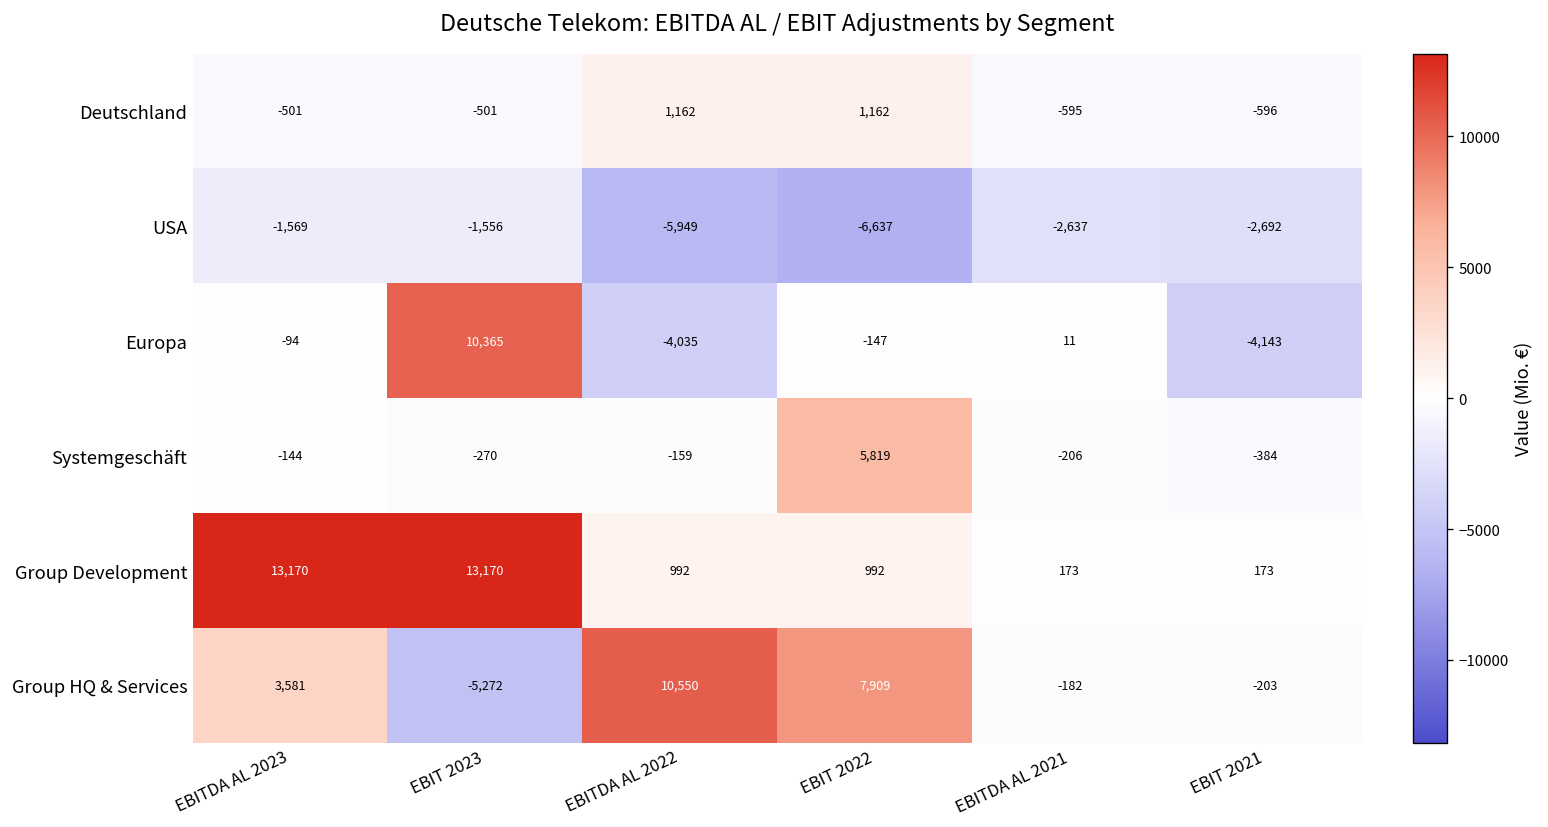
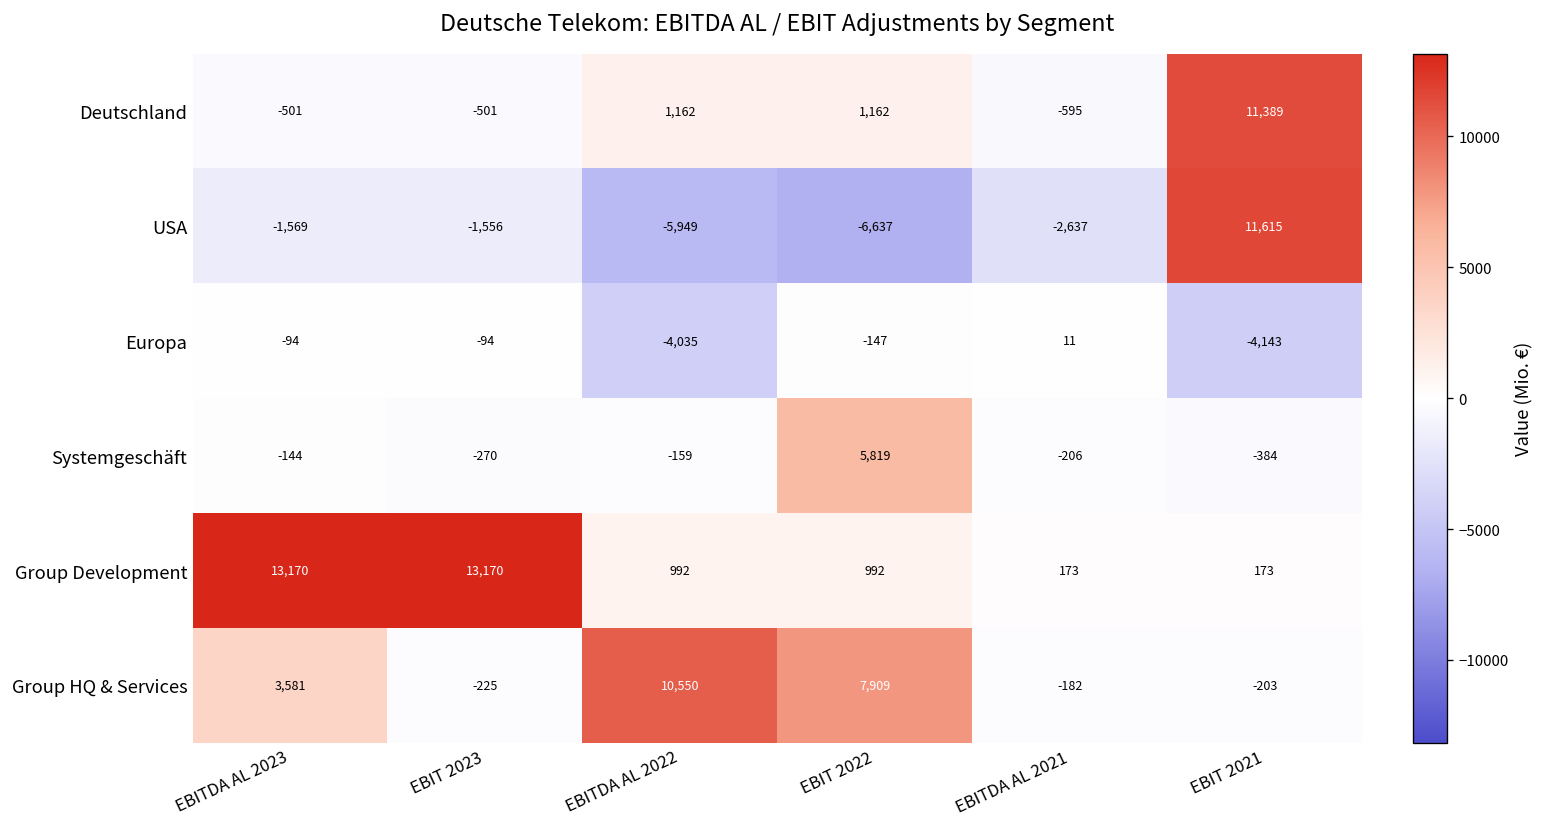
Deutschland, EBIT 2021: -596 -> 11,389
USA, EBIT 2021: -2,692 -> 11,615
Europa, EBIT 2023: 10,365 -> -94
Group HQ & Services, EBIT 2023: -5,272 -> -225
